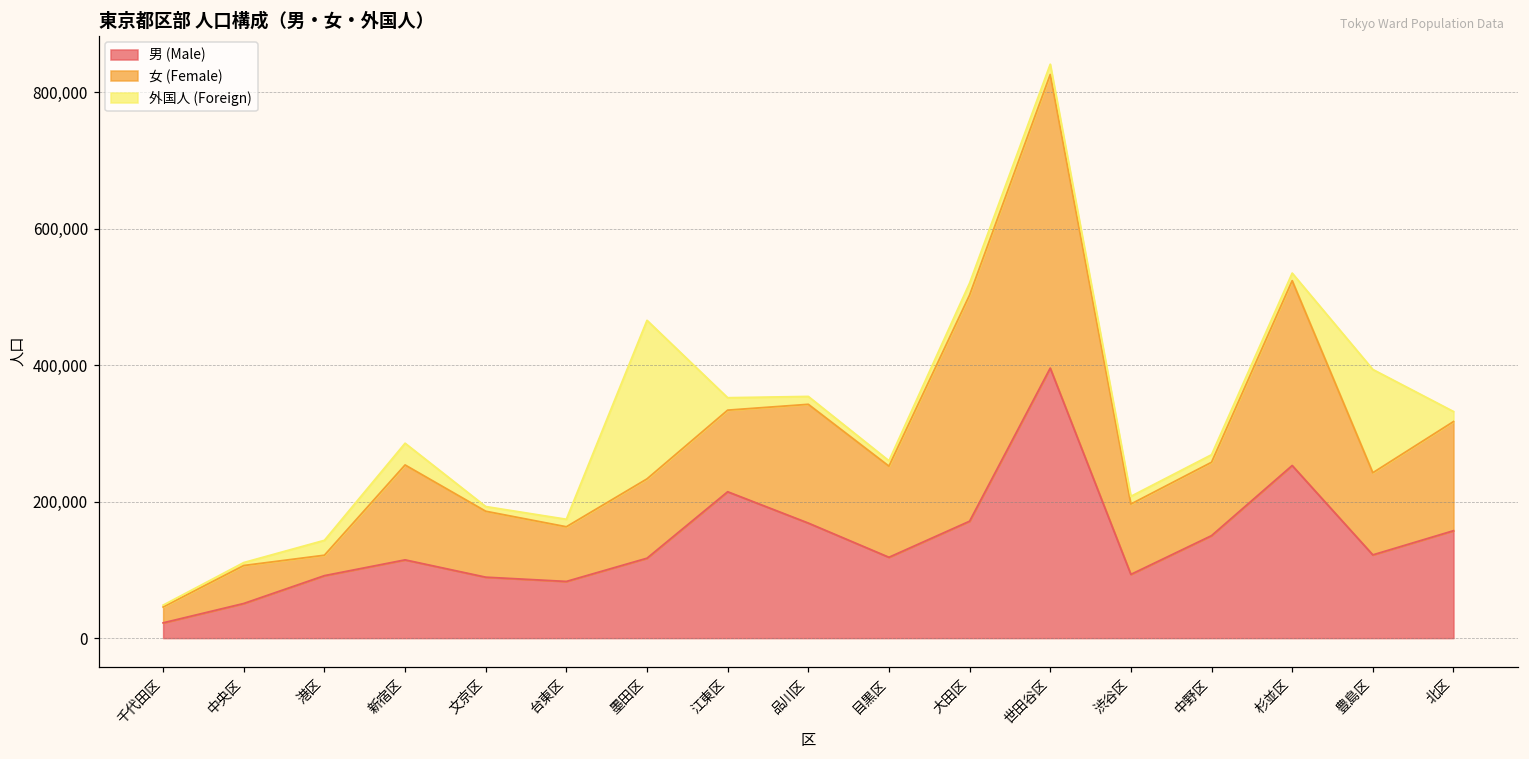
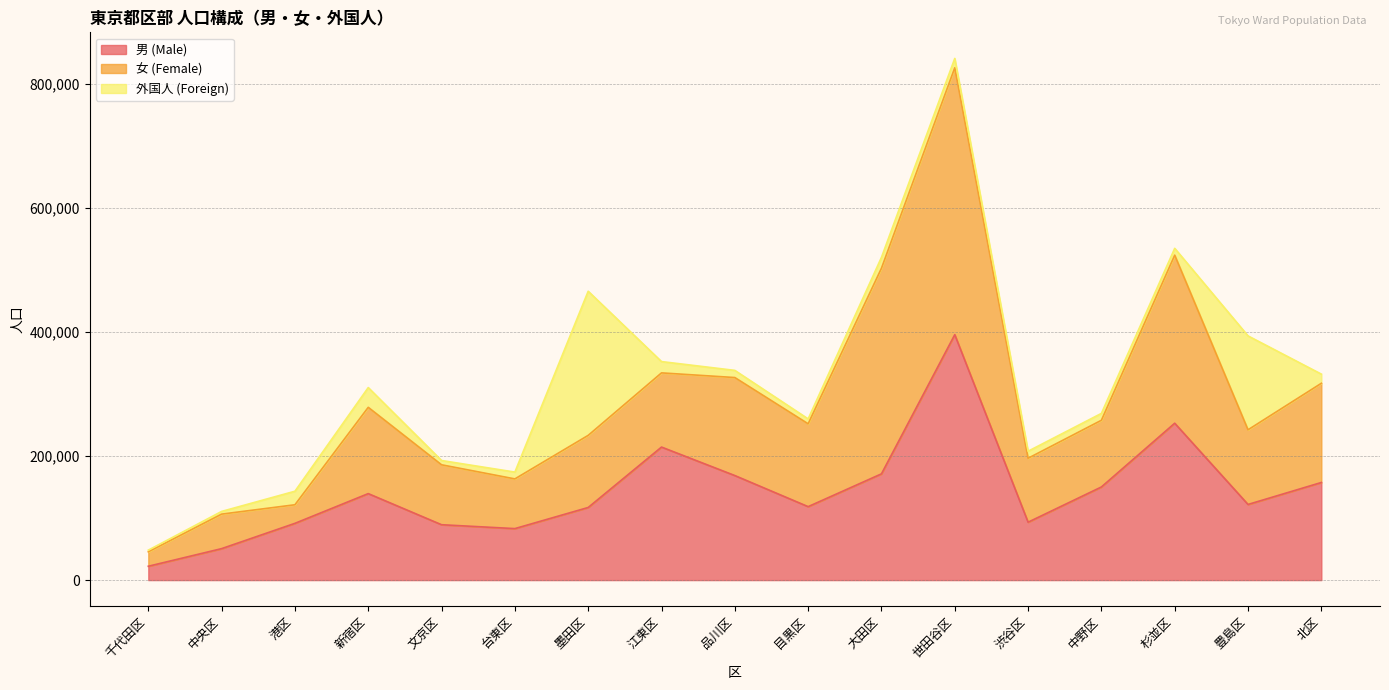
男 (Male), 新宿区: 110,000 -> 140,000
女 (Female), 品川区: 170,000 -> 160,000
